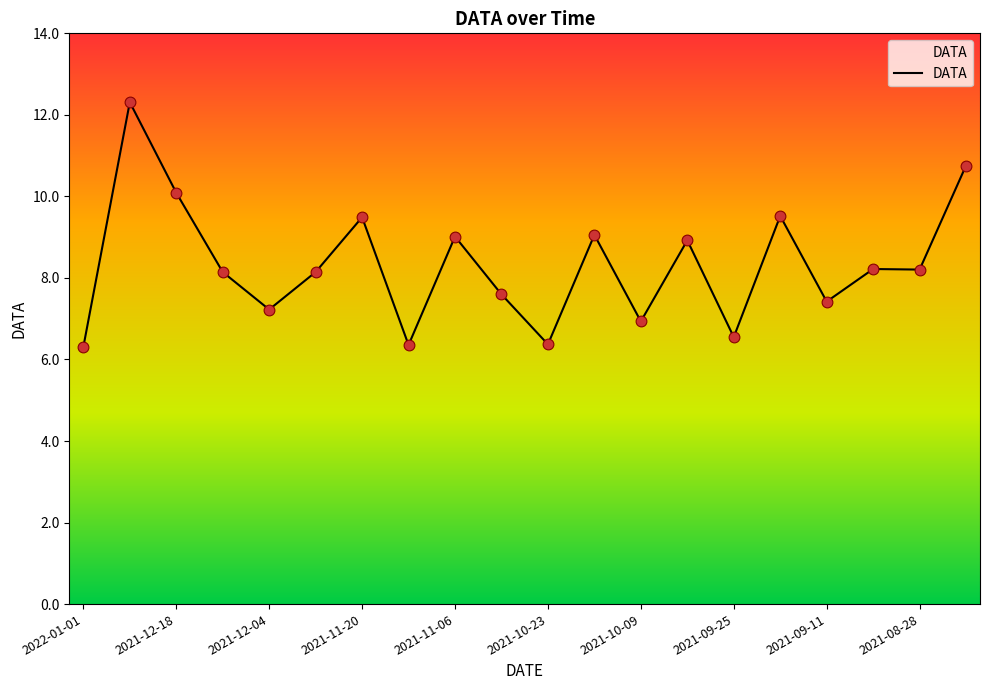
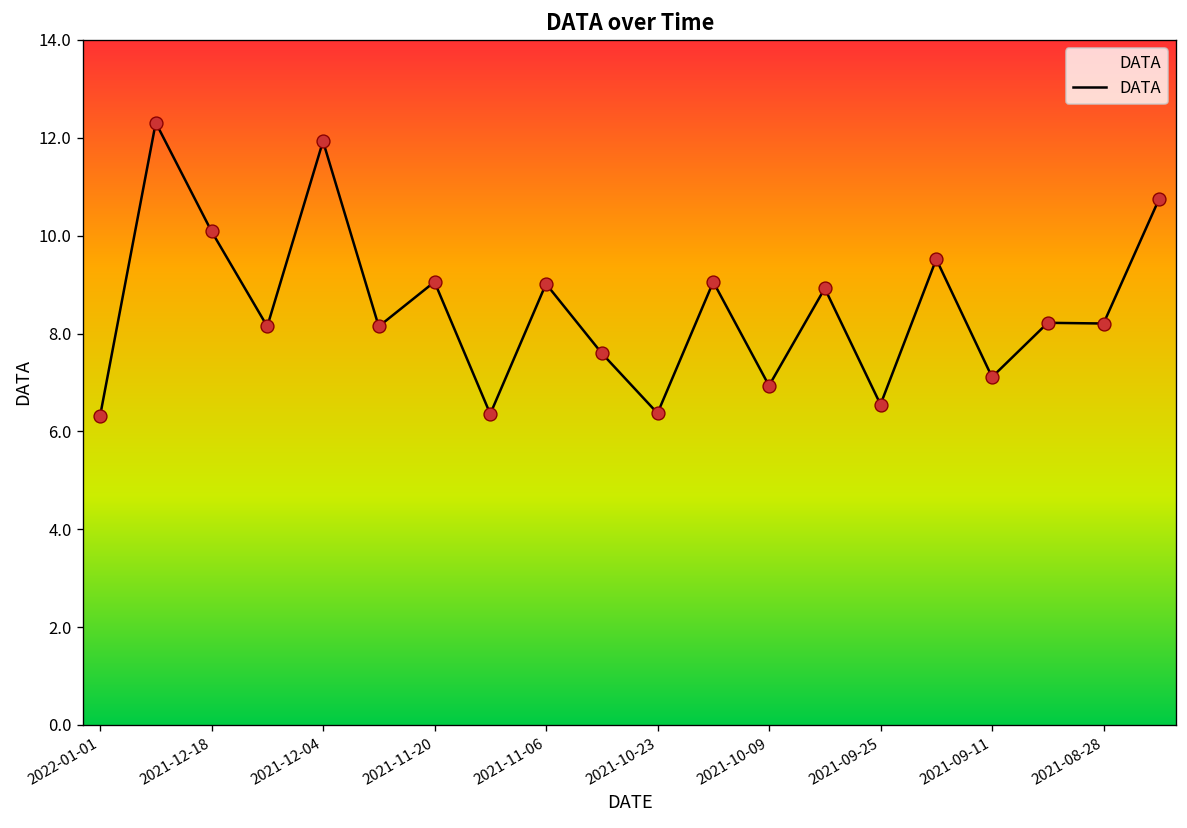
2021-12-04: 7.2 -> 11.9
2021-11-20: 9.5 -> 9.1
2021-09-11: 7.4 -> 7.1
